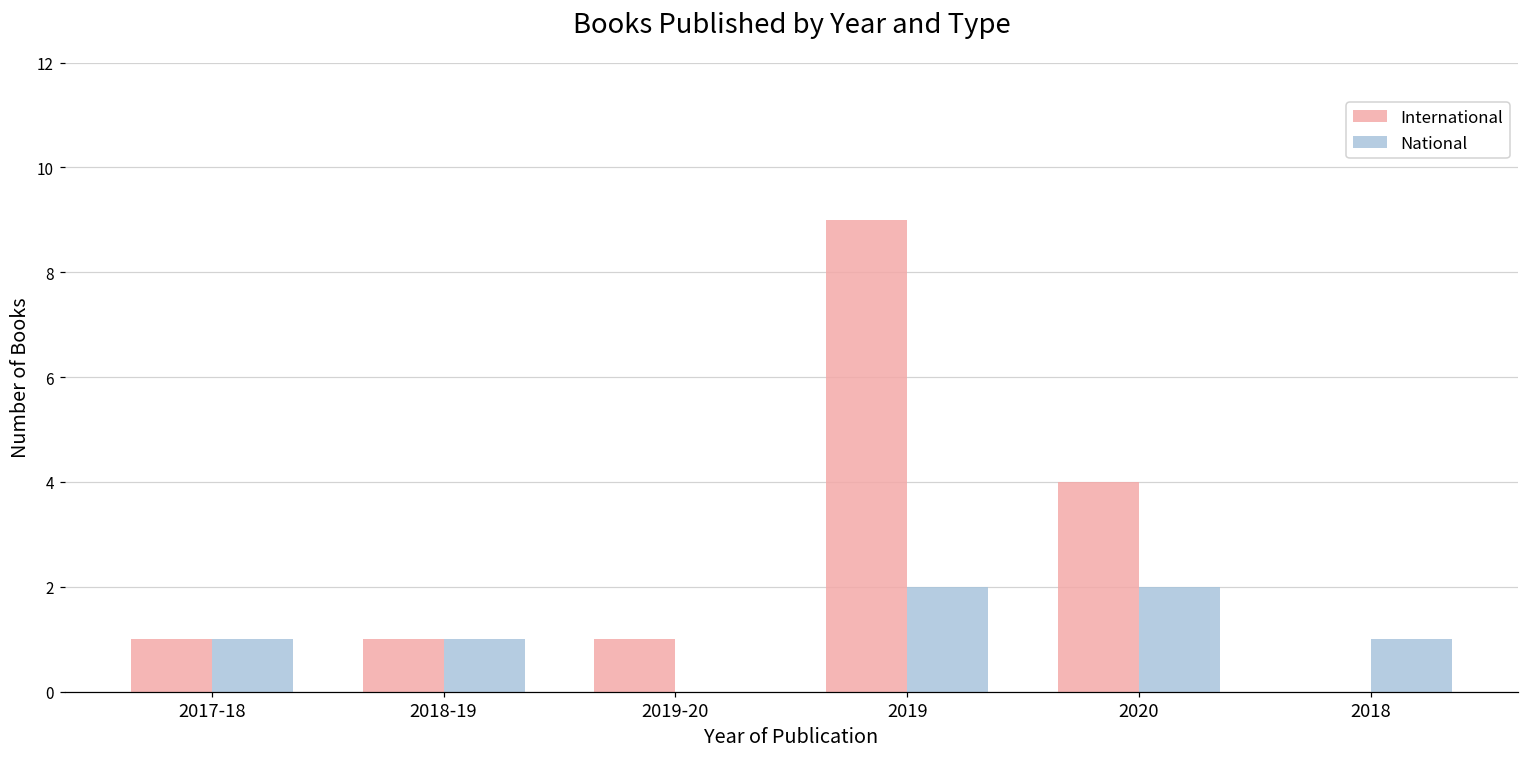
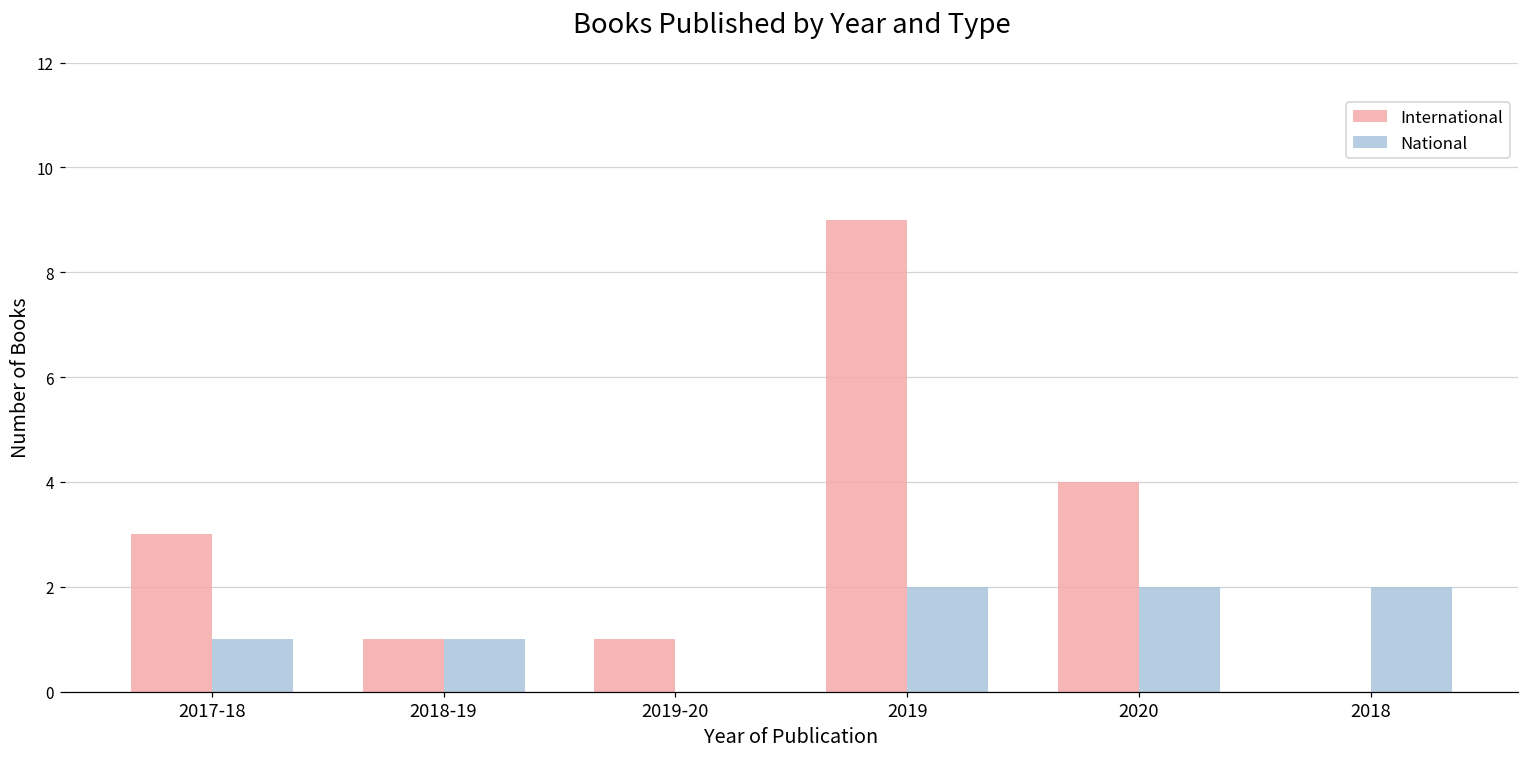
International, 2017-18: 1 -> 3
National, 2018: 1 -> 2
